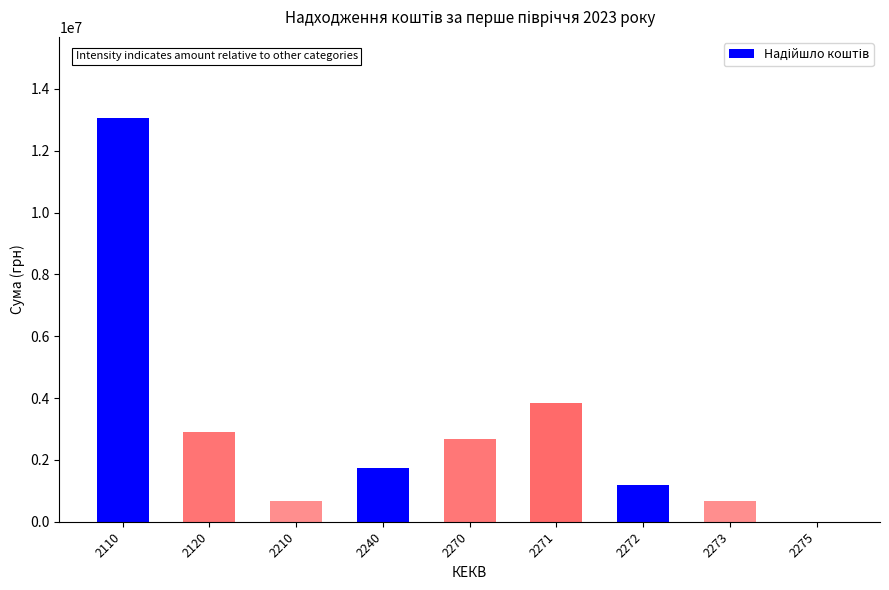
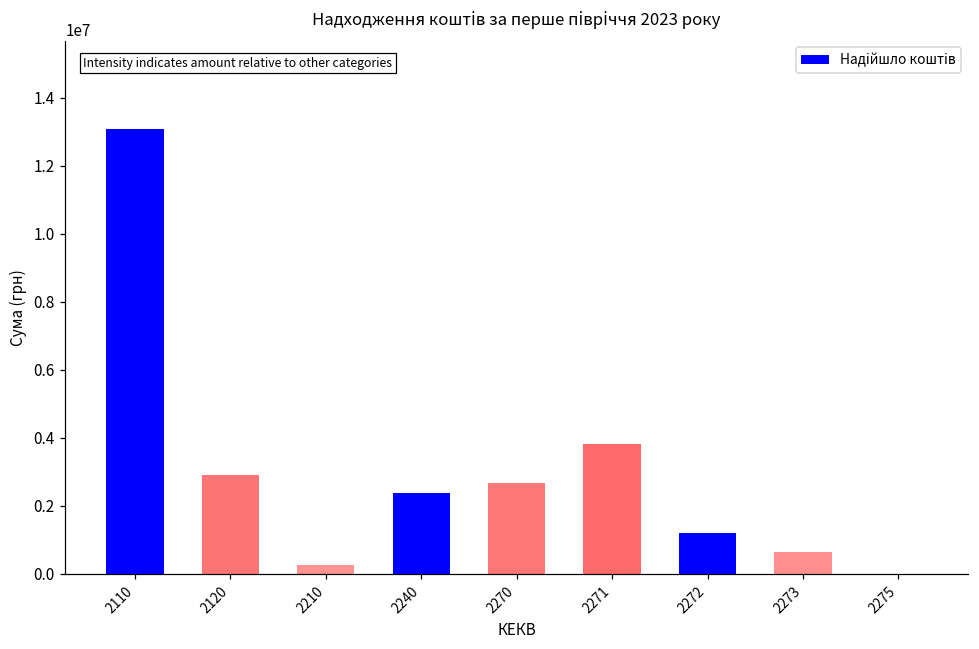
2210: 700000 -> 300000
2240: 1800000 -> 2400000
